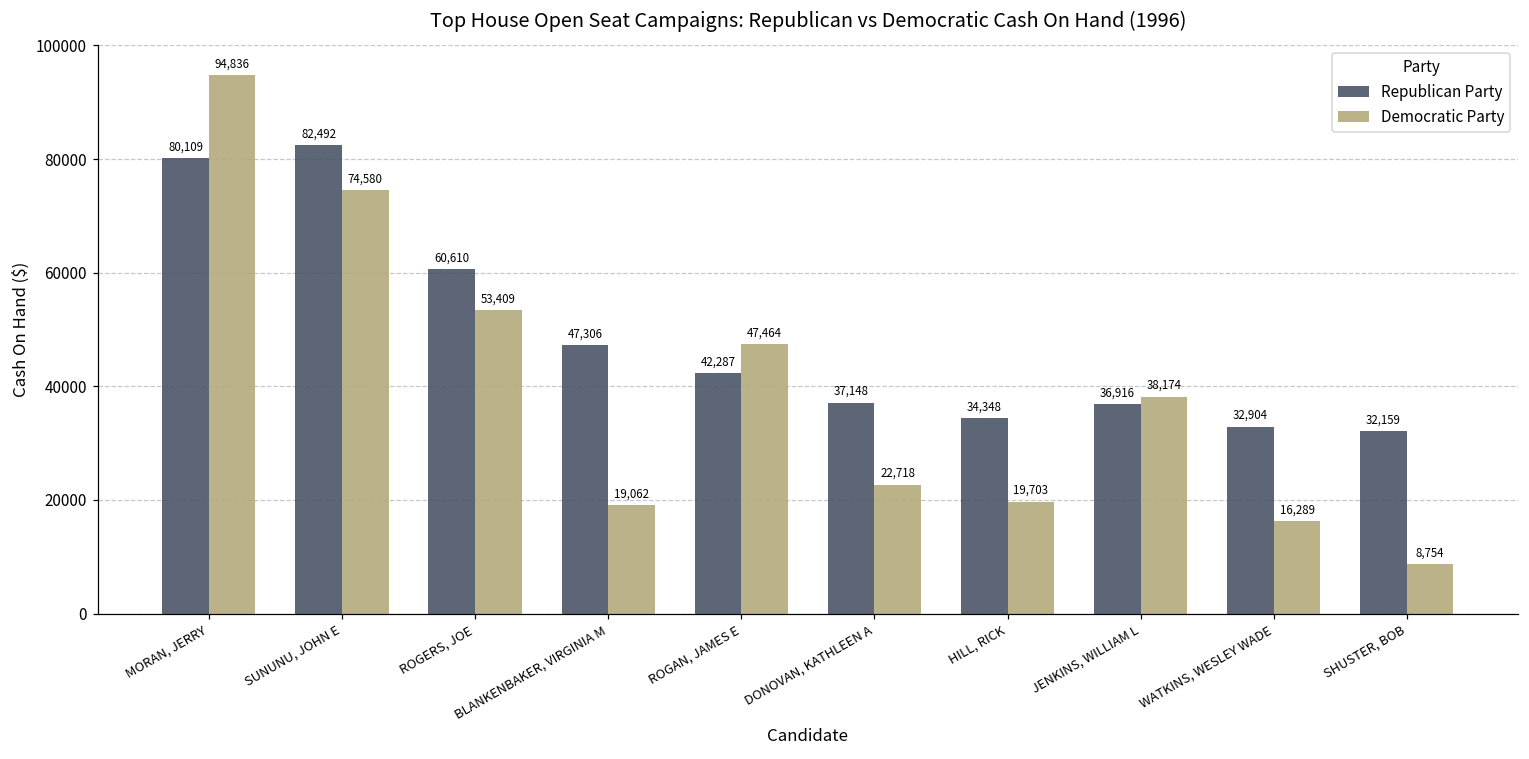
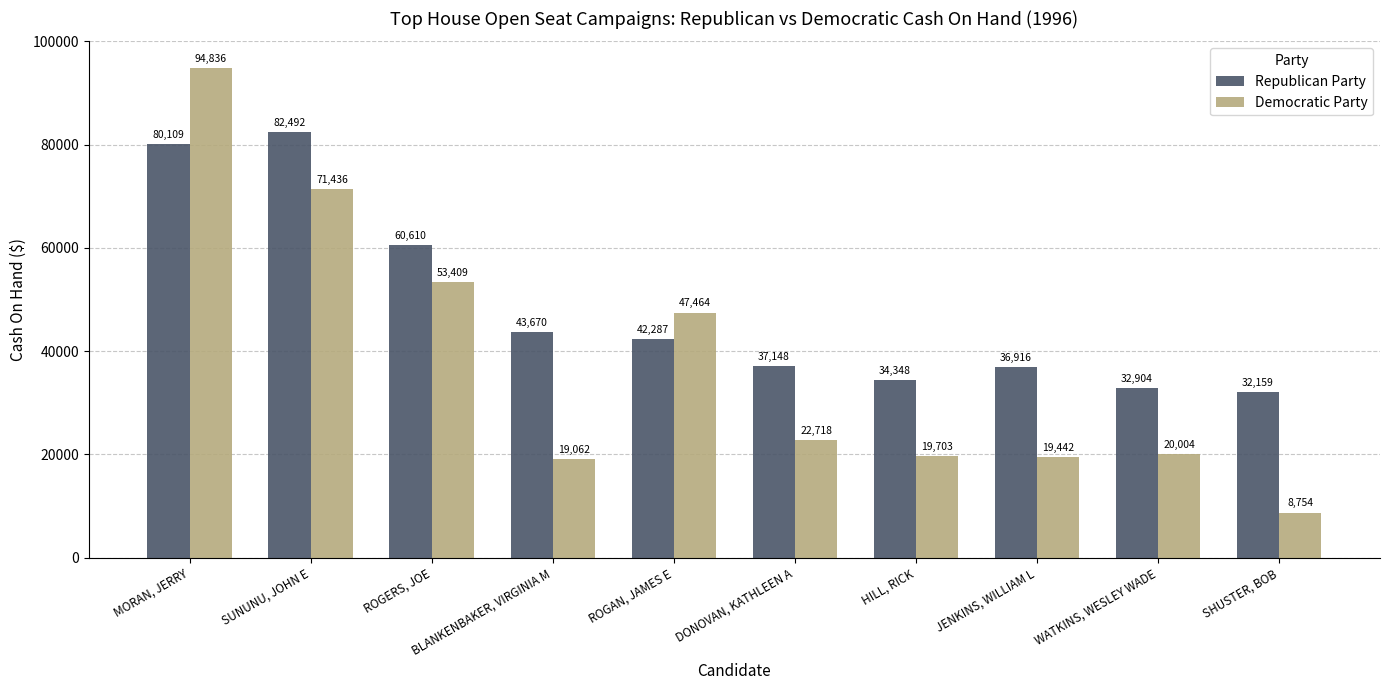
Democratic Party, SUNUNU, JOHN E: 74,580 -> 71,436
Republican Party, BLANKENBAKER, VIRGINIA M: 47,306 -> 43,670
Democratic Party, JENKINS, WILLIAM L: 38,174 -> 19,442
Democratic Party, WATKINS, WESLEY WADE: 16,289 -> 20,004
